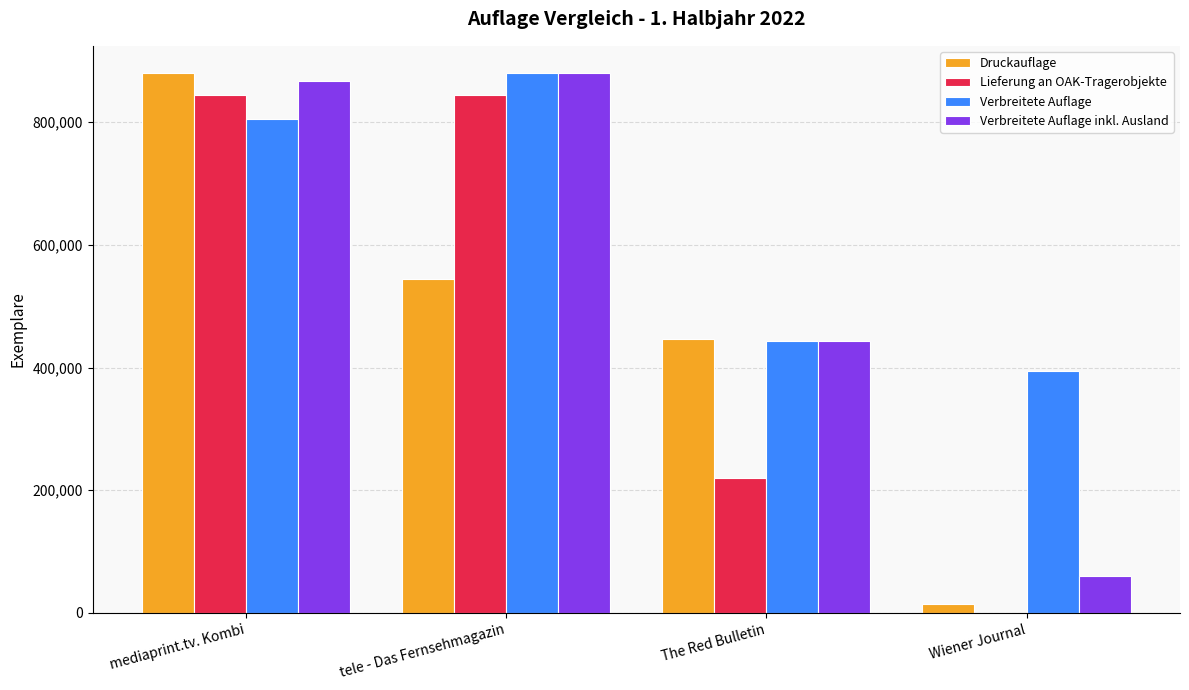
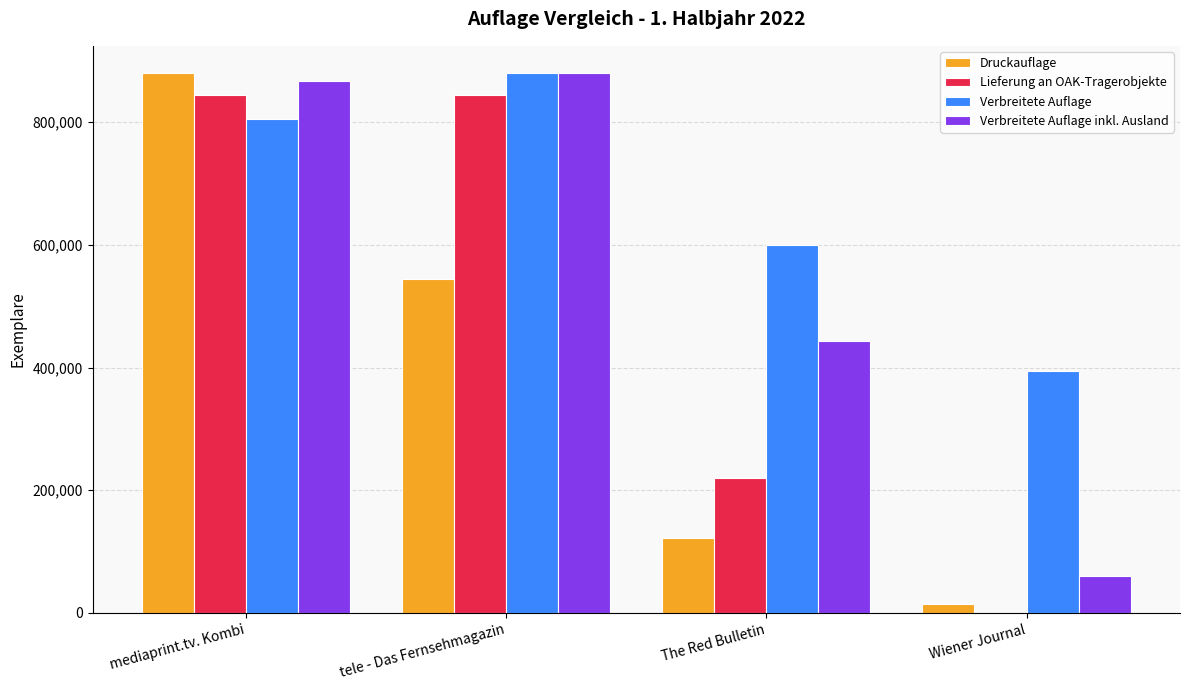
Druckauflage, The Red Bulletin: 450,000 -> 120,000
Verbreitete Auflage, The Red Bulletin: 440,000 -> 600,000
